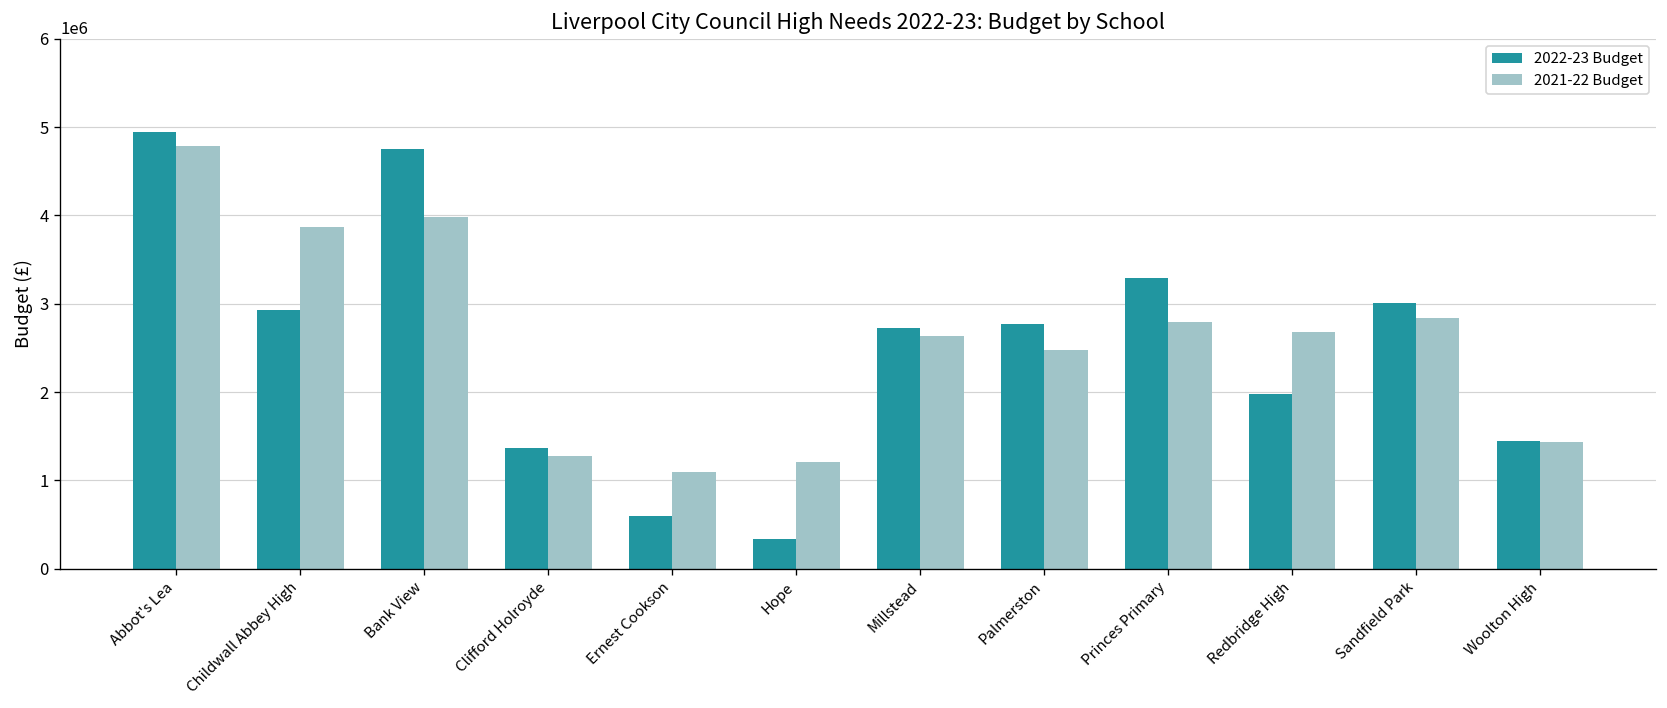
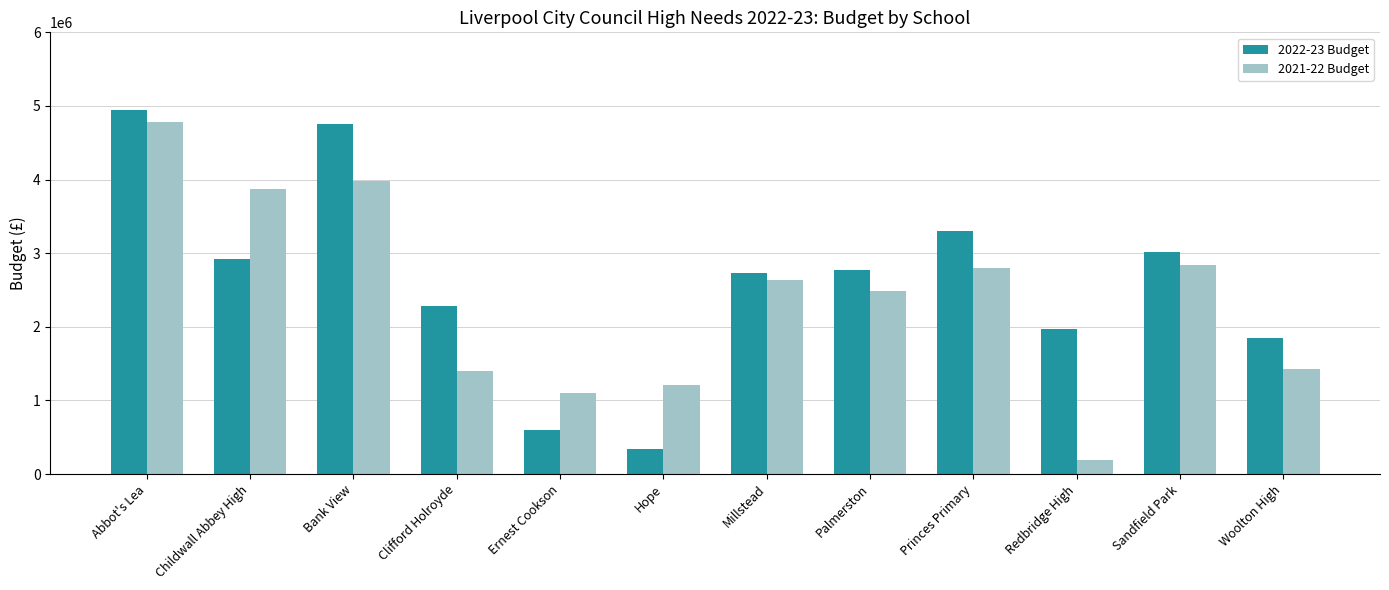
2022-23 Budget, Clifford Holroyde: 1400000 -> 2300000
2021-22 Budget, Clifford Holroyde: 1300000 -> 1400000
2021-22 Budget, Redbridge High: 2700000 -> 200000
2022-23 Budget, Woolton High: 1400000 -> 1900000
